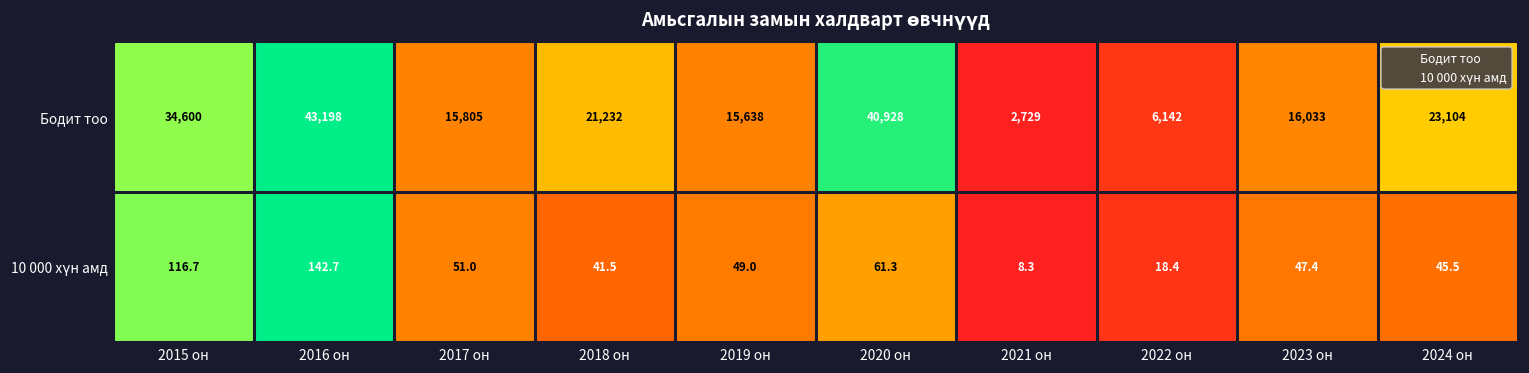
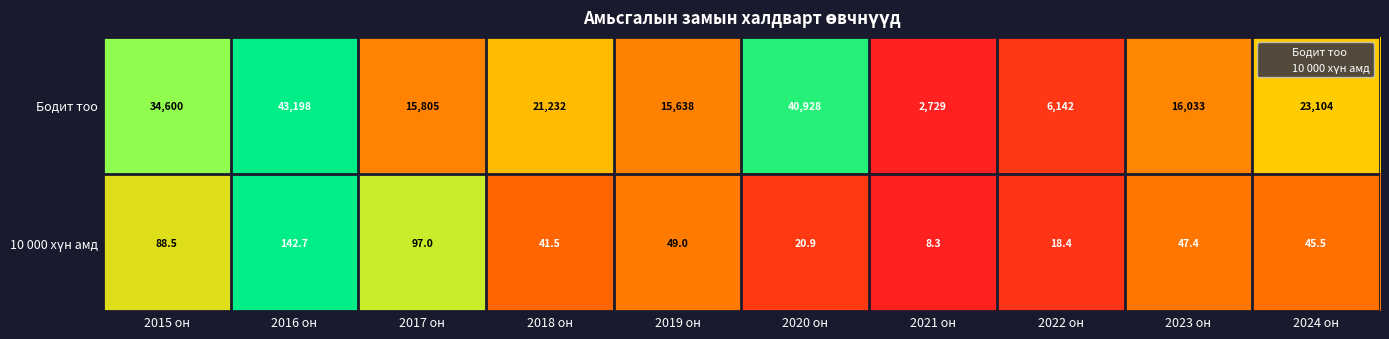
10 000 хүн амд, 2015 он: 116.7 -> 88.5
10 000 хүн амд, 2017 он: 51.0 -> 97.0
10 000 хүн амд, 2020 он: 61.3 -> 20.9
